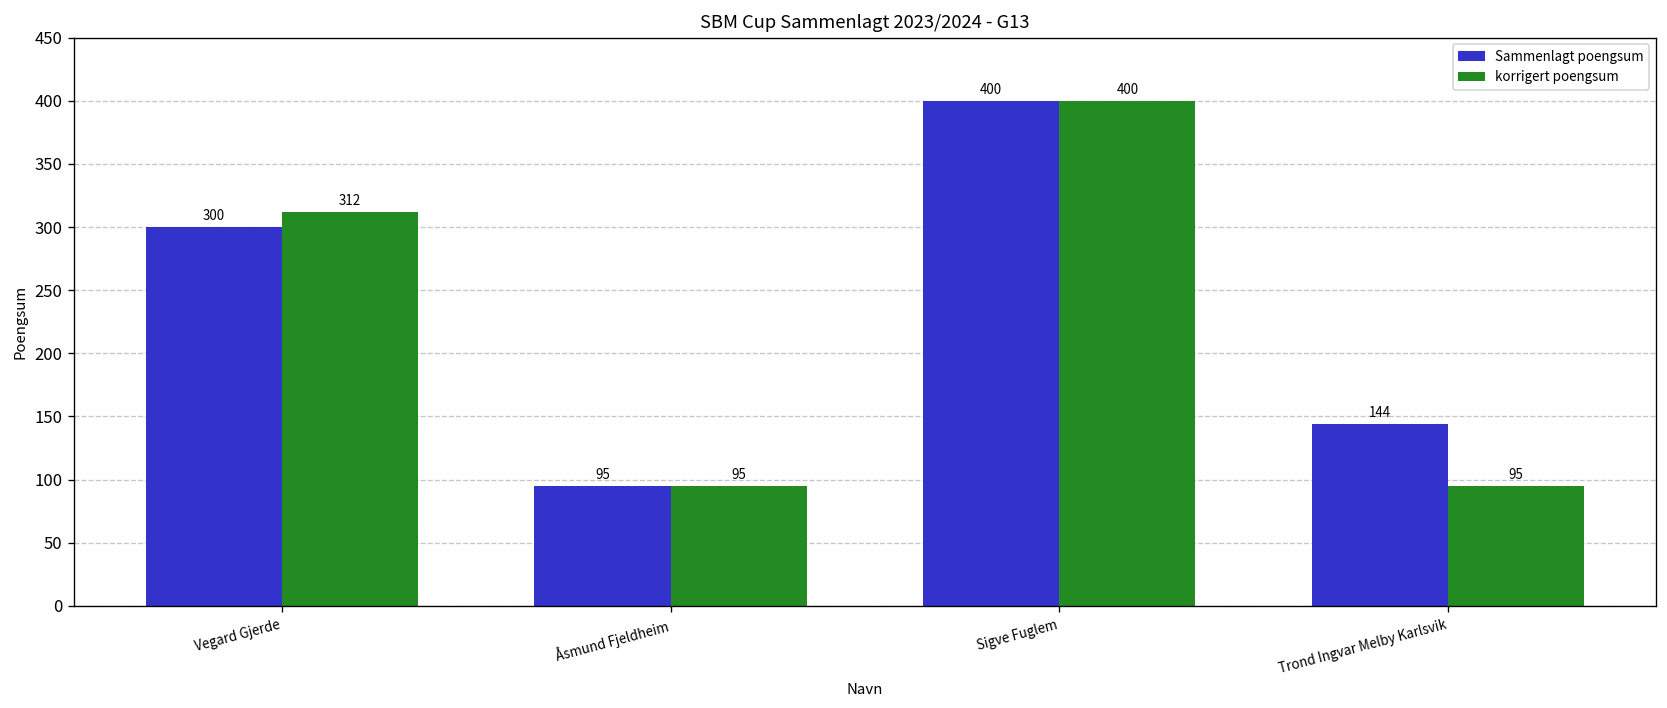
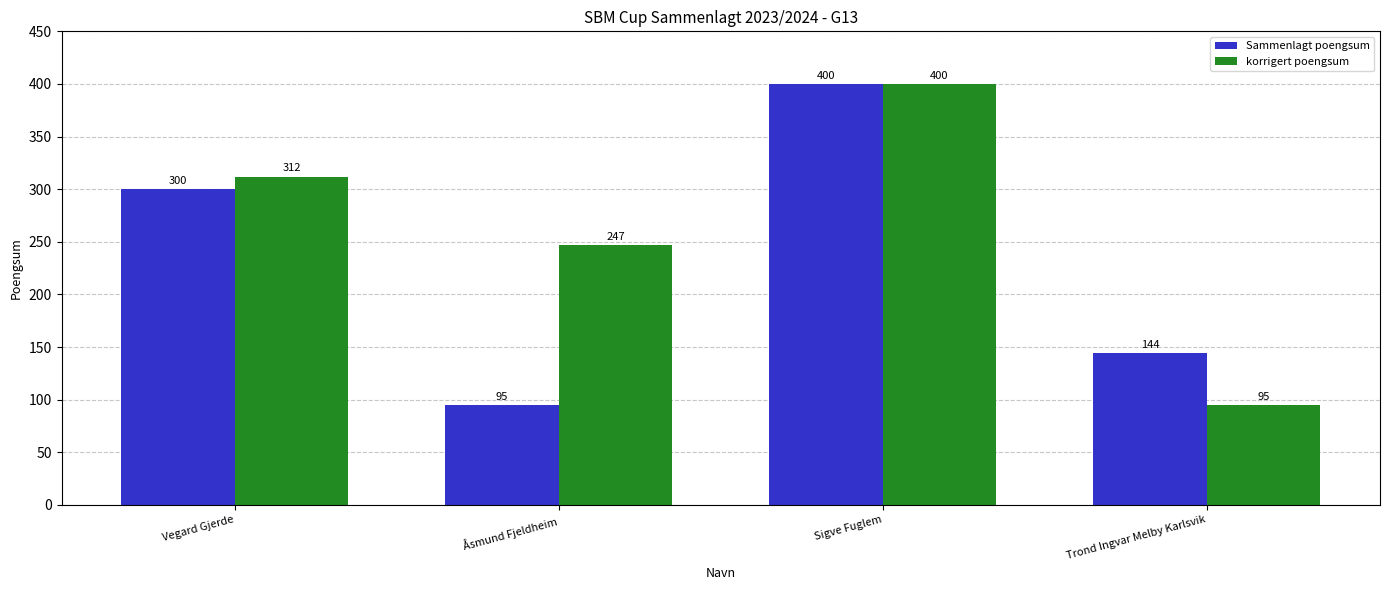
korrigert poengsum, Åsmund Fjeldheim: 95 -> 247
